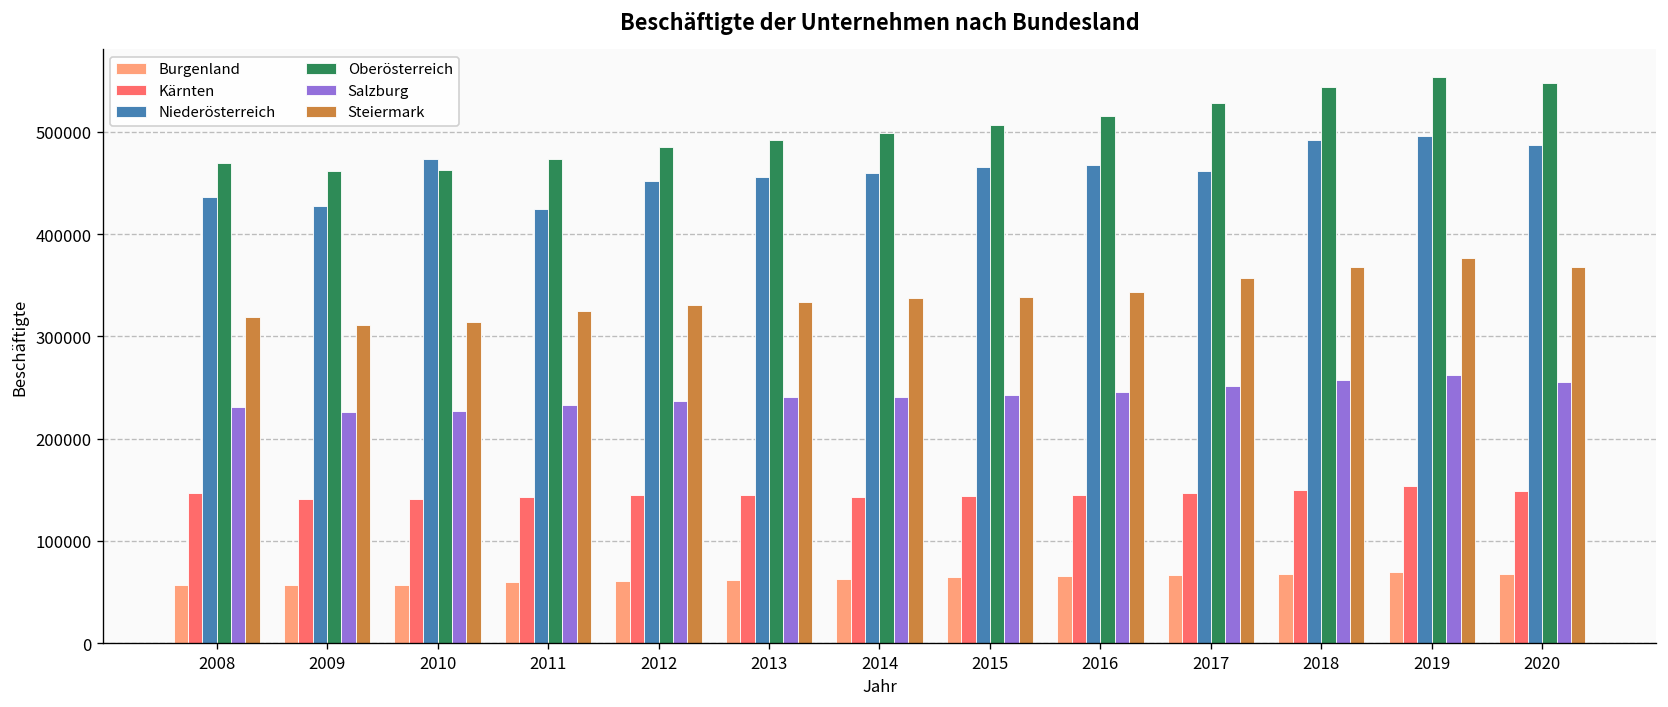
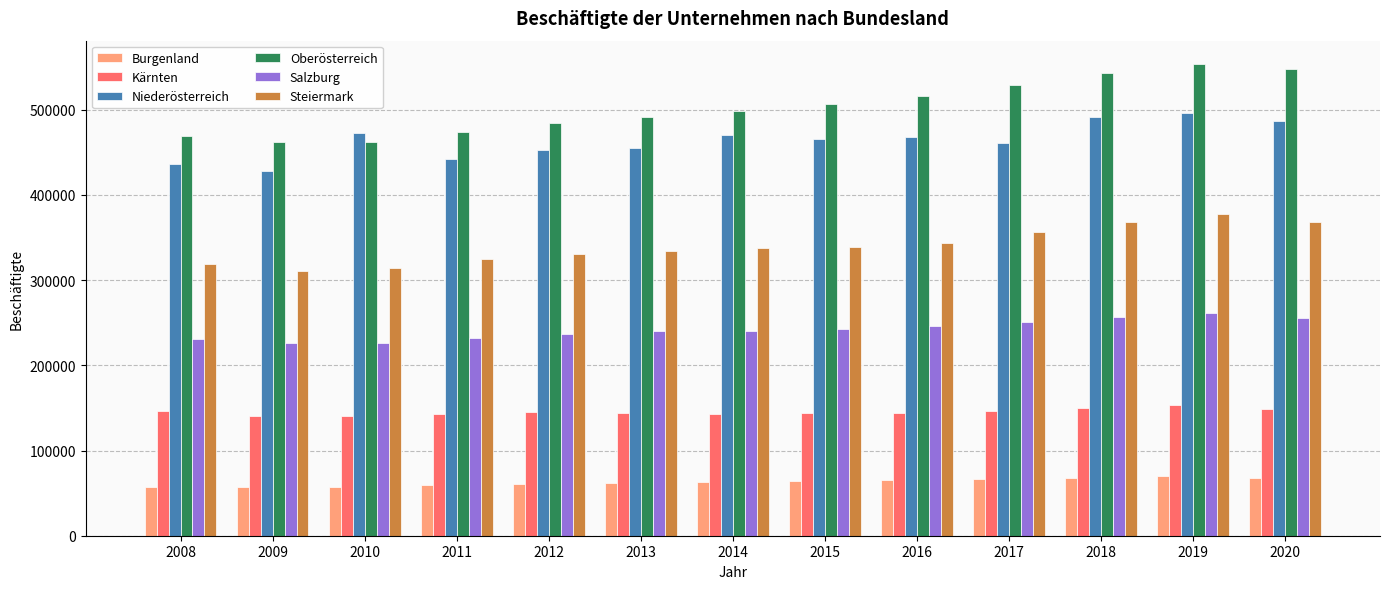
Niederösterreich, 2011: 430000 -> 440000
Niederösterreich, 2014: 460000 -> 470000
